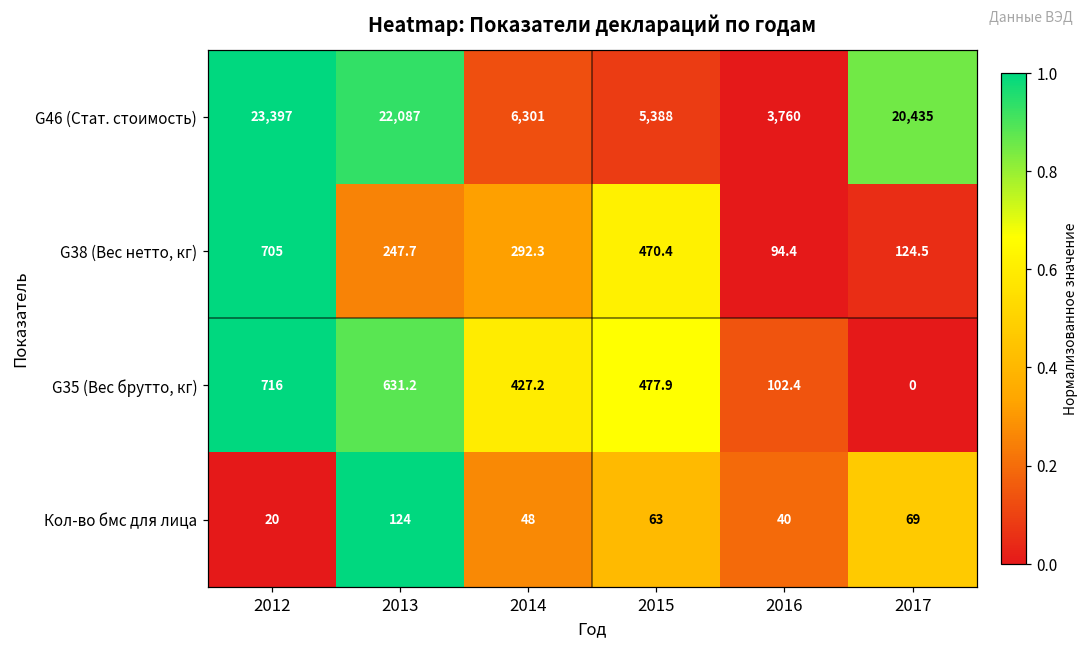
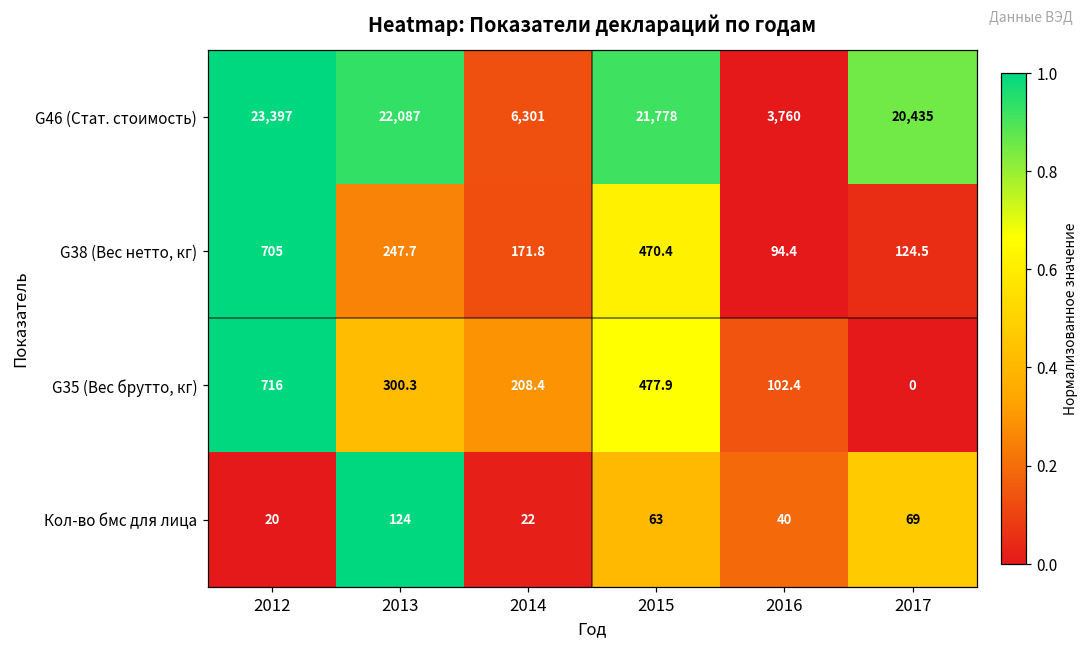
G46 (Стат. стоимость), 2015: 5,388 -> 21,778
G38 (Вес нетто, кг), 2014: 292.3 -> 171.8
G35 (Вес брутто, кг), 2013: 631.2 -> 300.3
G35 (Вес брутто, кг), 2014: 427.2 -> 208.4
Кол-во бмс для лица, 2014: 48 -> 22
